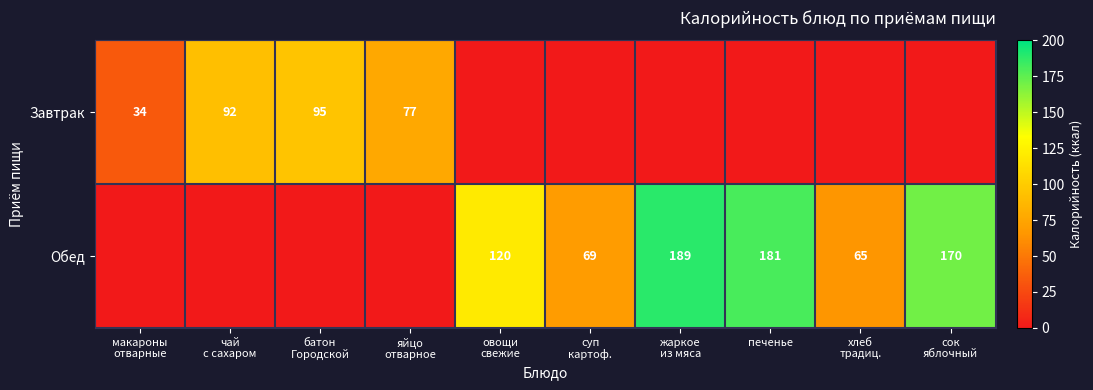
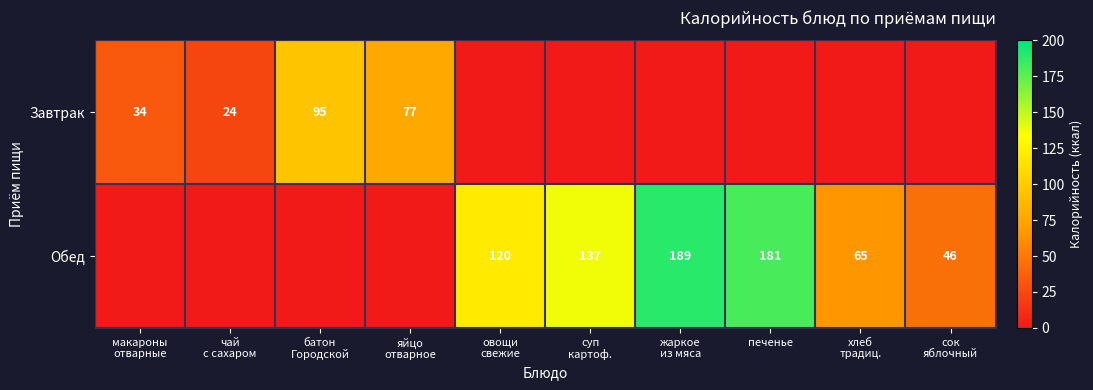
Завтрак, чай с сахаром: 92 -> 24
Обед, суп картоф.: 69 -> 137
Обед, сок яблочный: 170 -> 46
